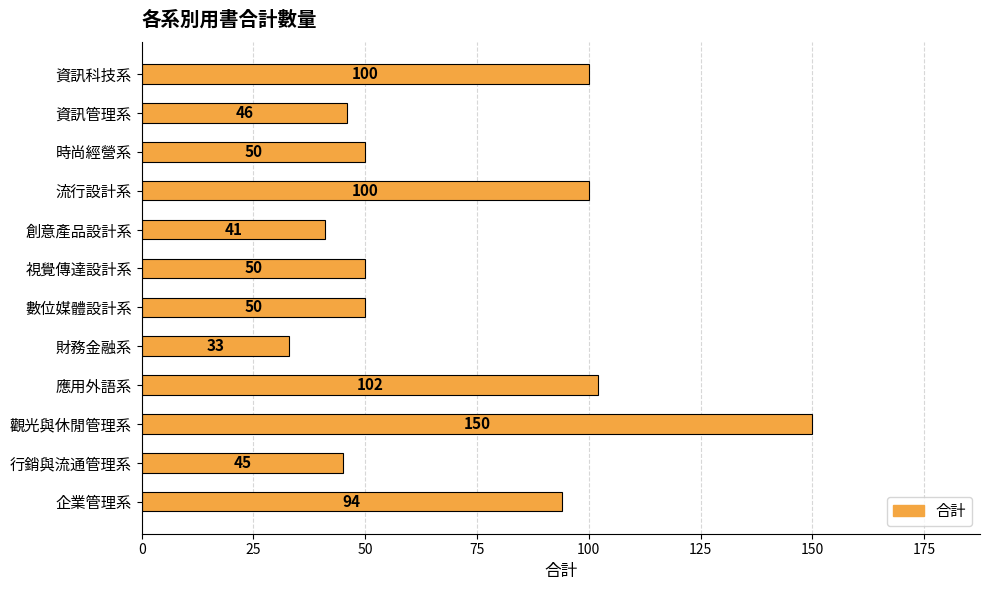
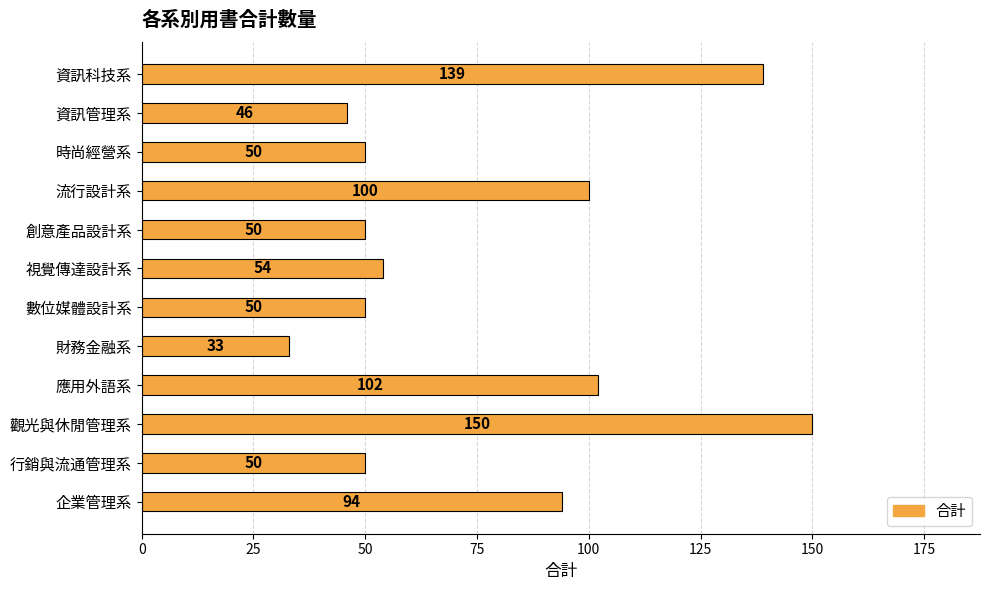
資訊科技系: 100 -> 139
創意產品設計系: 41 -> 50
視覺傳達設計系: 50 -> 54
行銷與流通管理系: 45 -> 50
